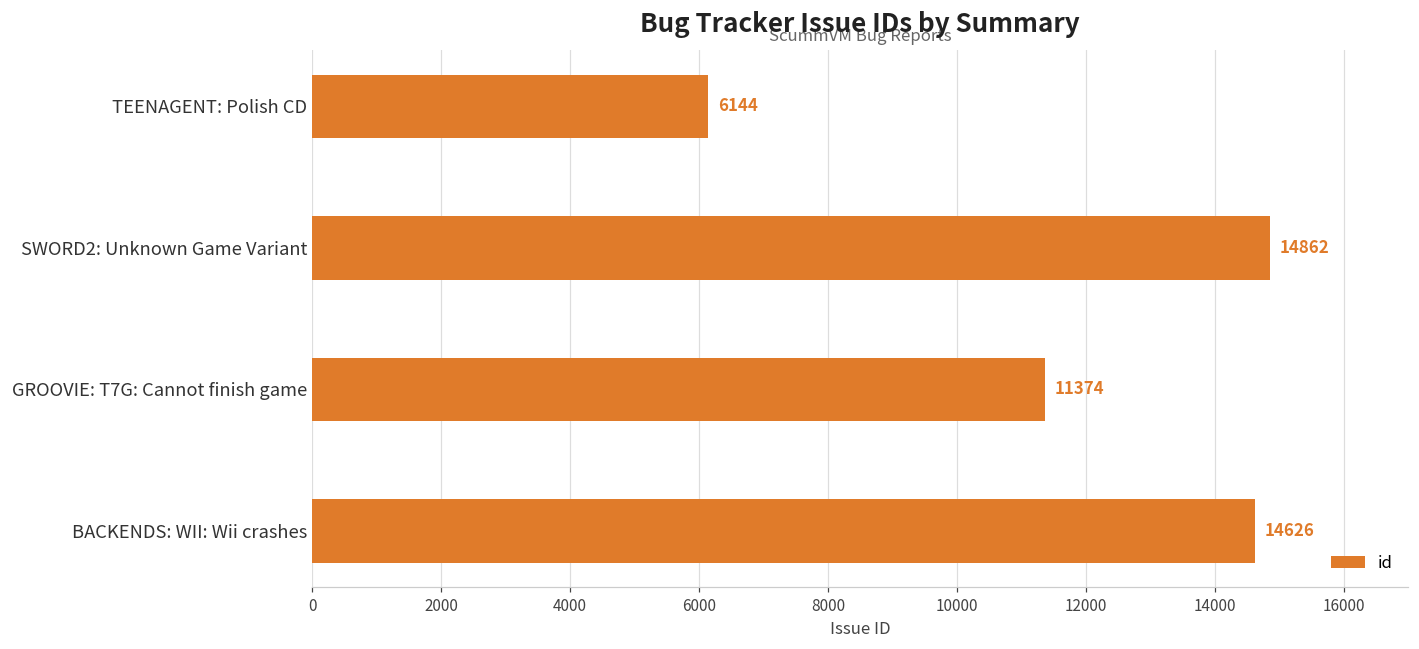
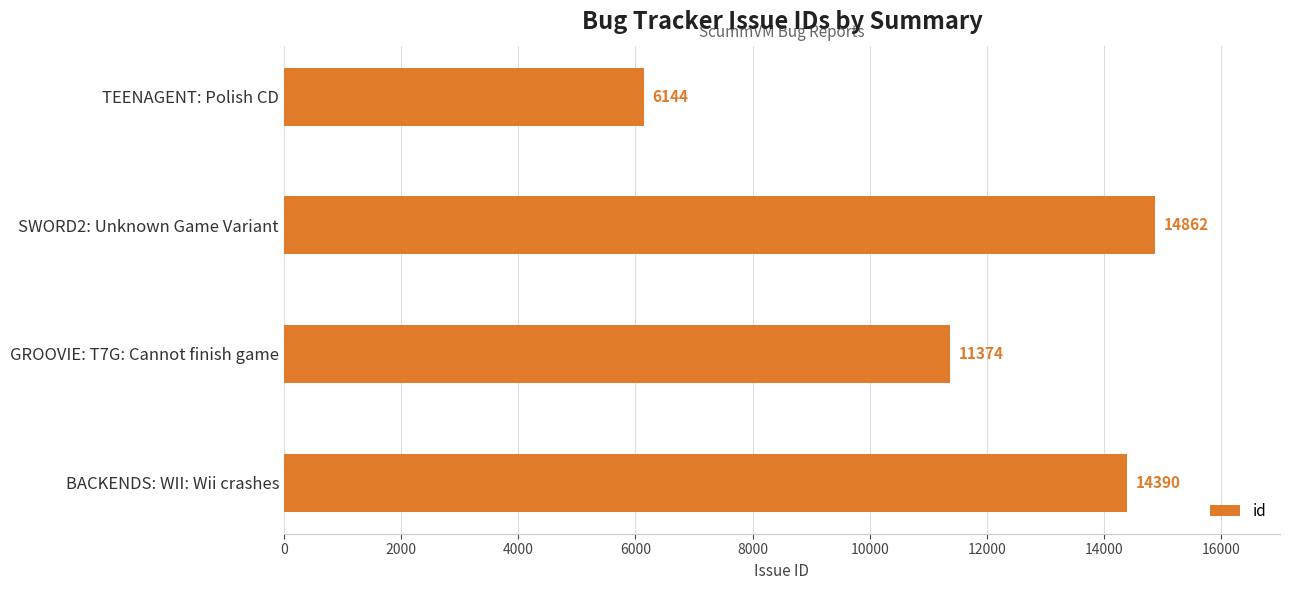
BACKENDS: WII: Wii crashes: 14626 -> 14390
